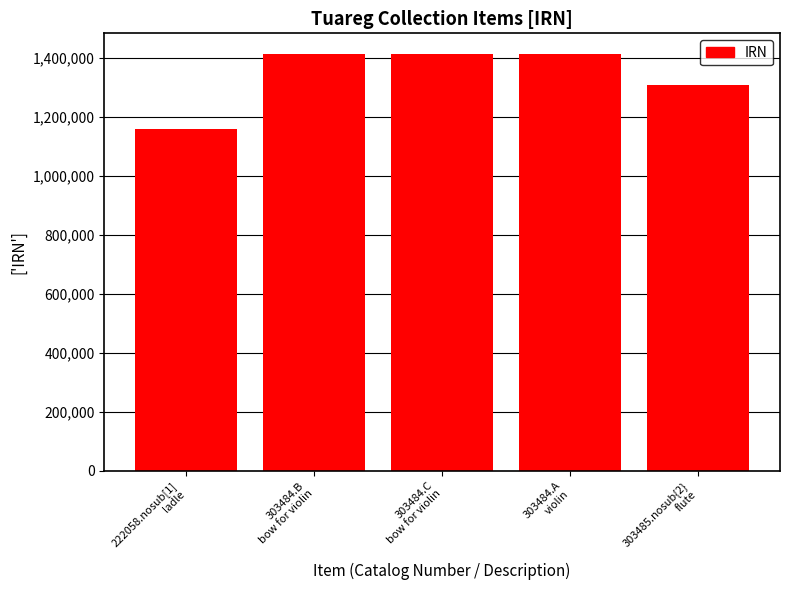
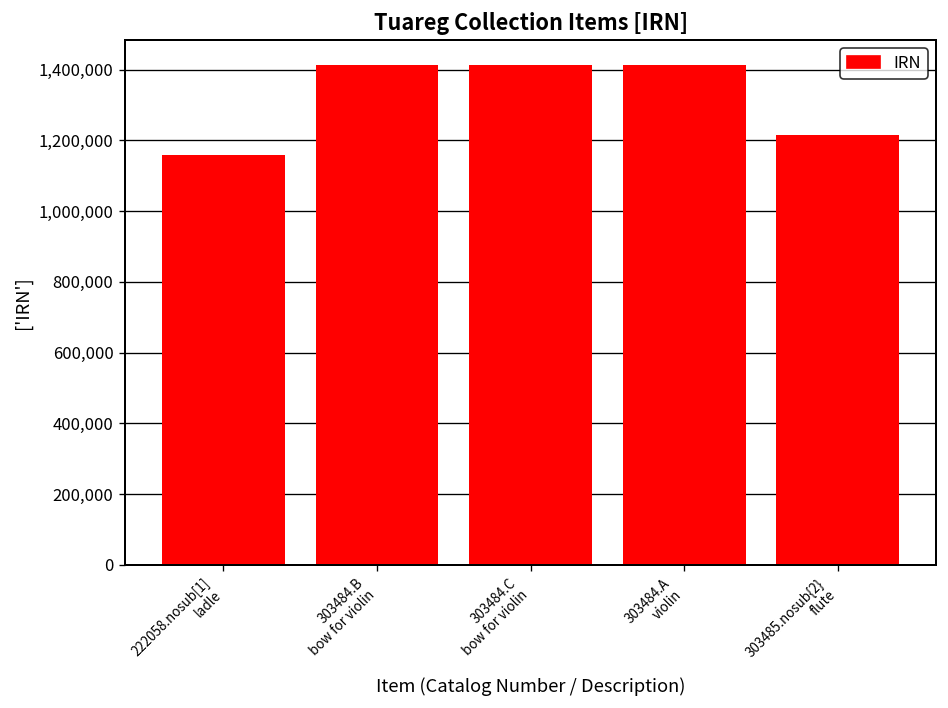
303485.nosub{2} flute: 1,310,000 -> 1,210,000
